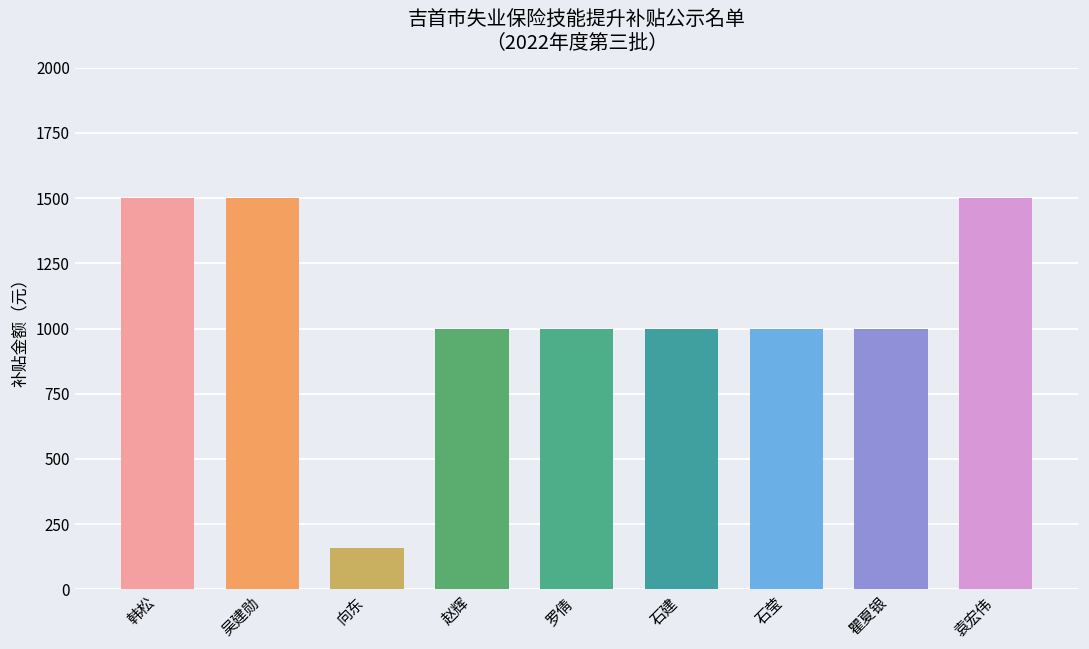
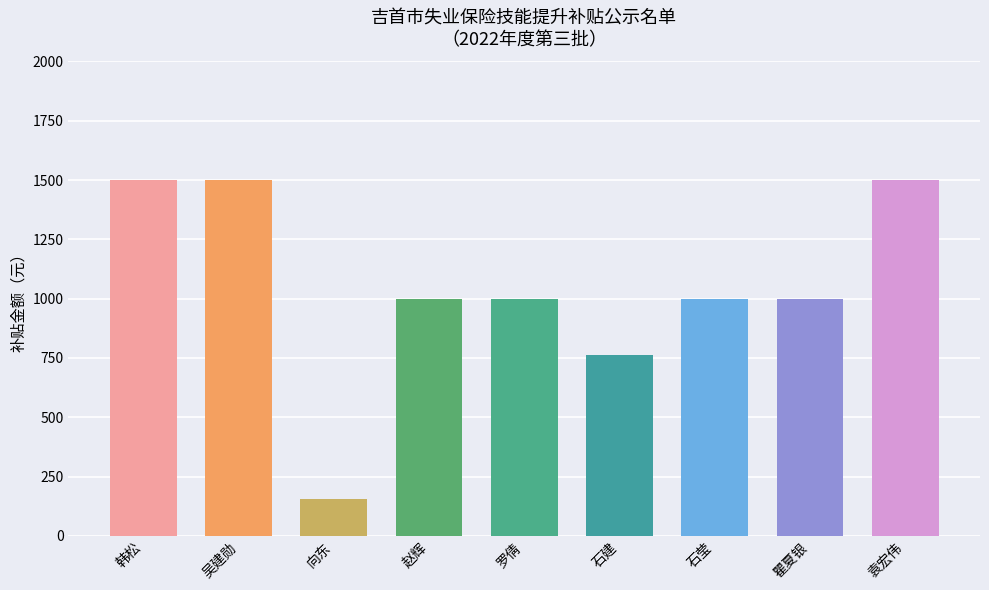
石建: 1000 -> 760
